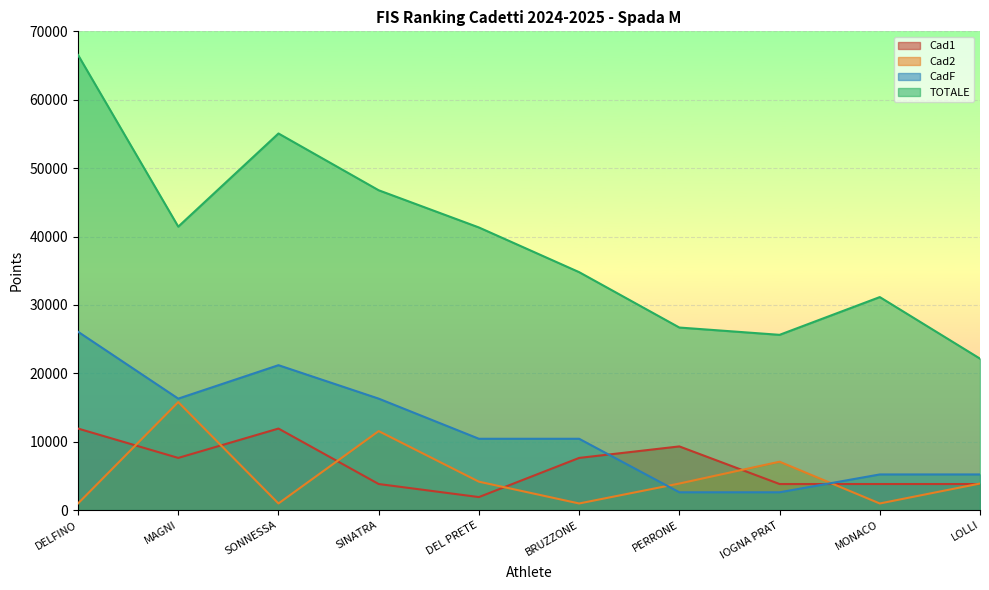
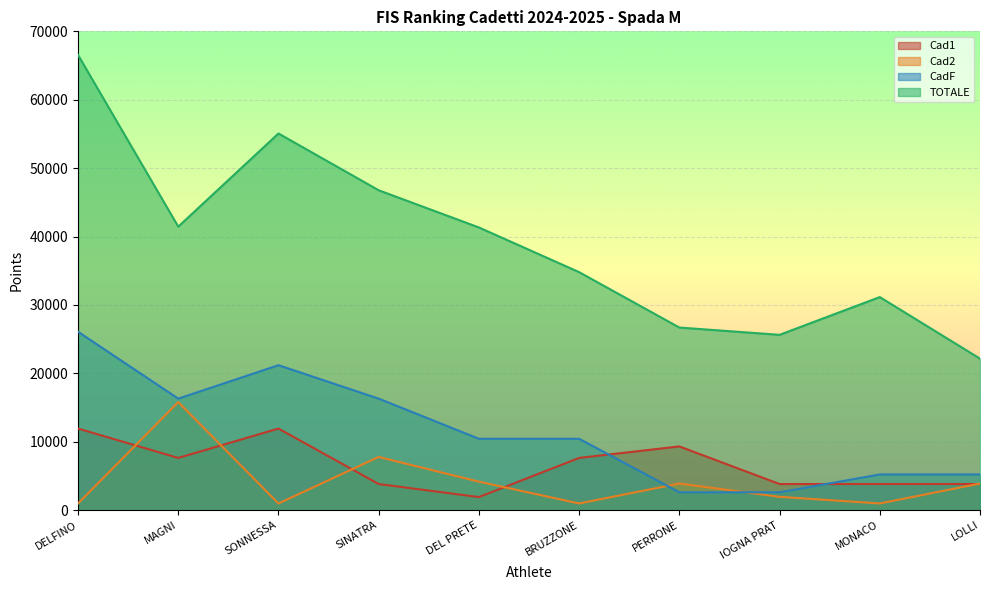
Cad2, SINATRA: 12000 -> 8000
Cad2, IOGNA PRAT: 7000 -> 2000
